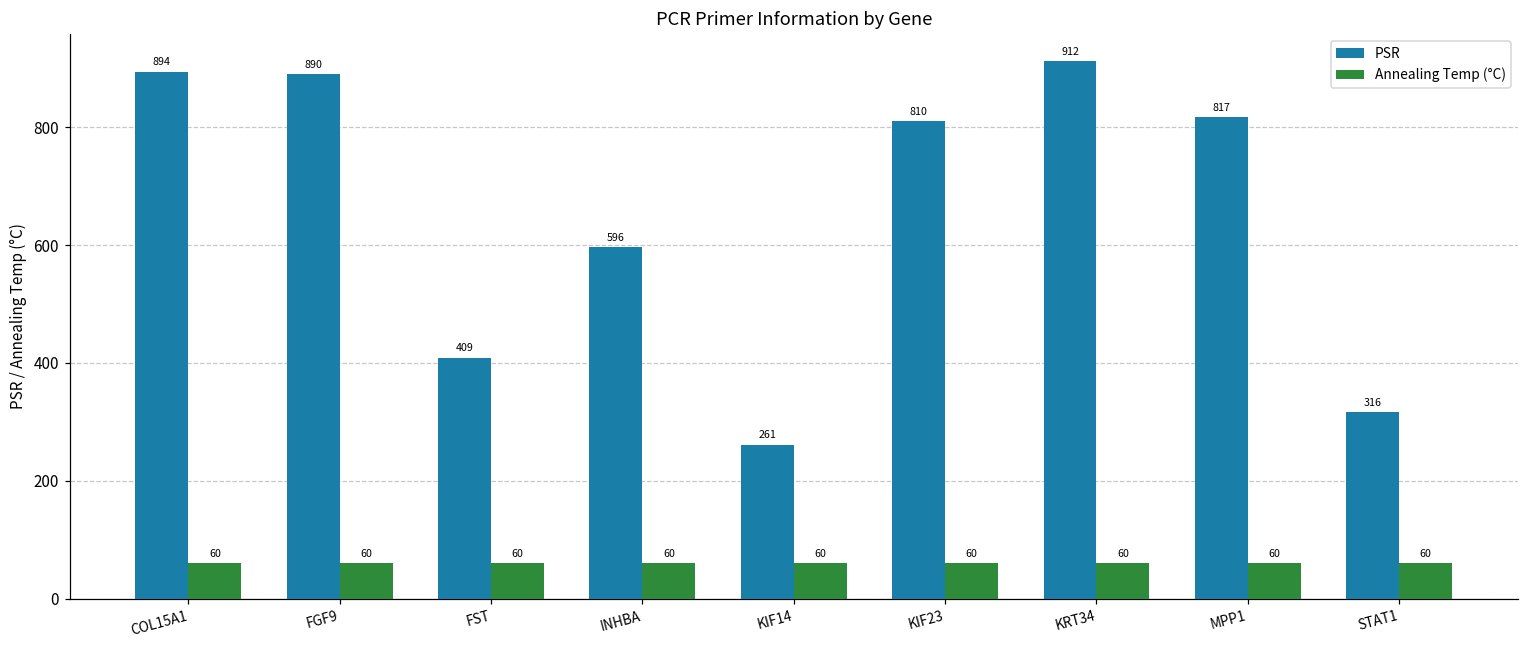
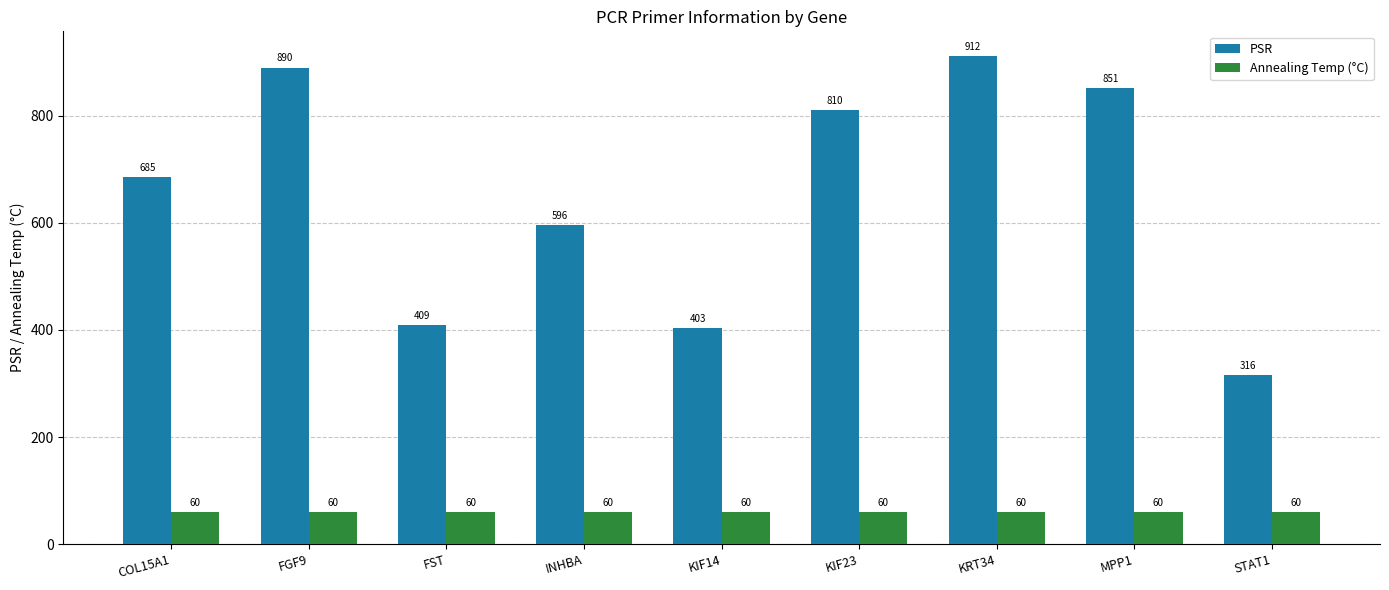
PSR, COL15A1: 894 -> 685
PSR, KIF14: 261 -> 403
PSR, MPP1: 817 -> 851
